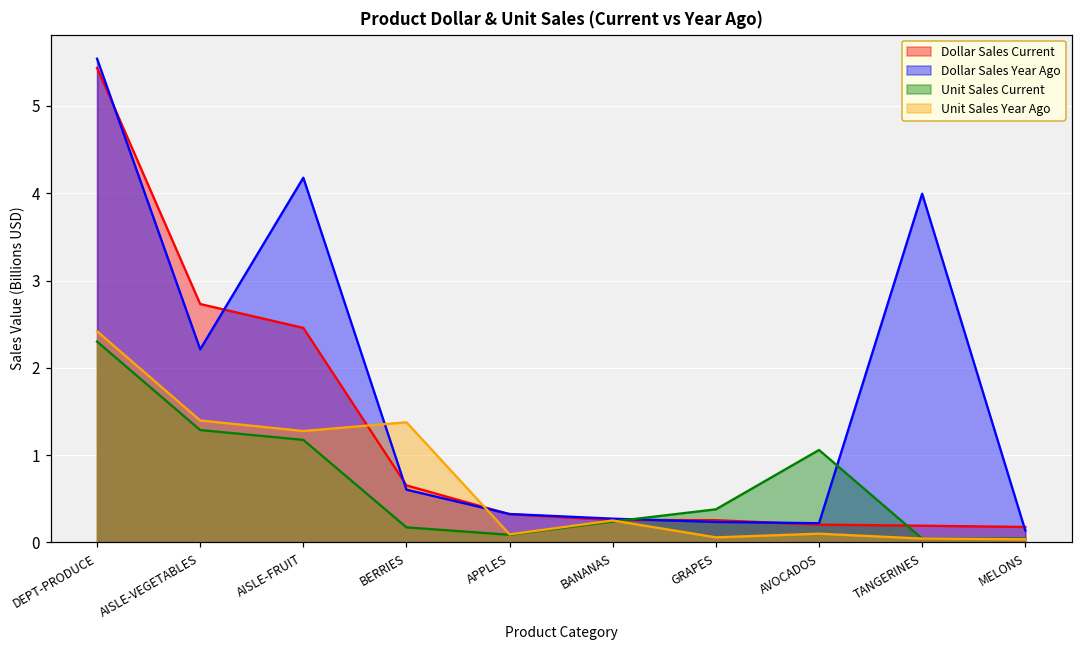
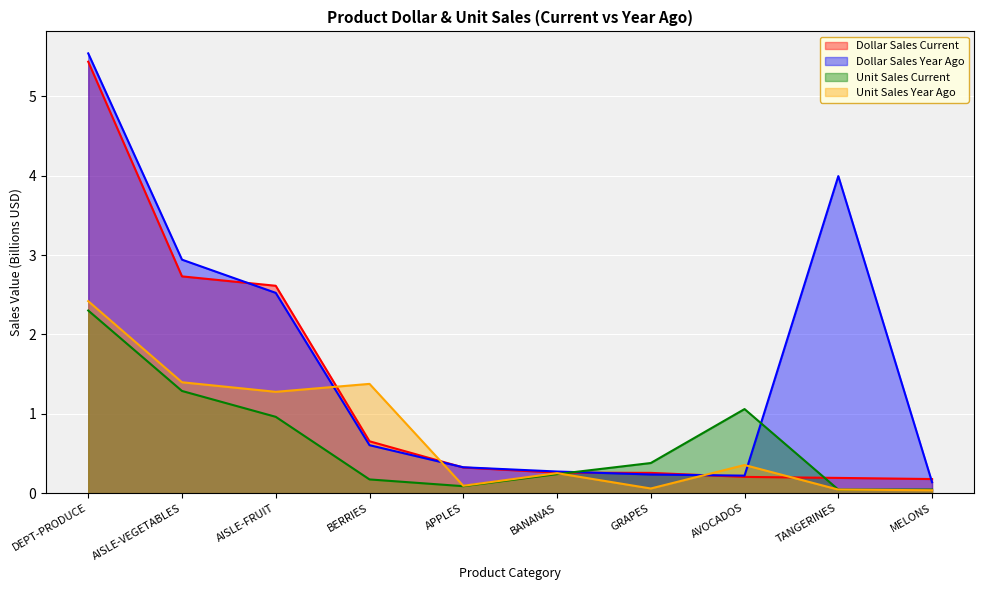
Dollar Sales Year Ago, AISLE-VEGETABLES: 2.2 -> 2.9
Dollar Sales Current, AISLE-FRUIT: 2.5 -> 2.6
Dollar Sales Year Ago, AISLE-FRUIT: 4.2 -> 2.5
Unit Sales Current, AISLE-FRUIT: 1.2 -> 1.0
Unit Sales Year Ago, AVOCADOS: 0.1 -> 0.4
